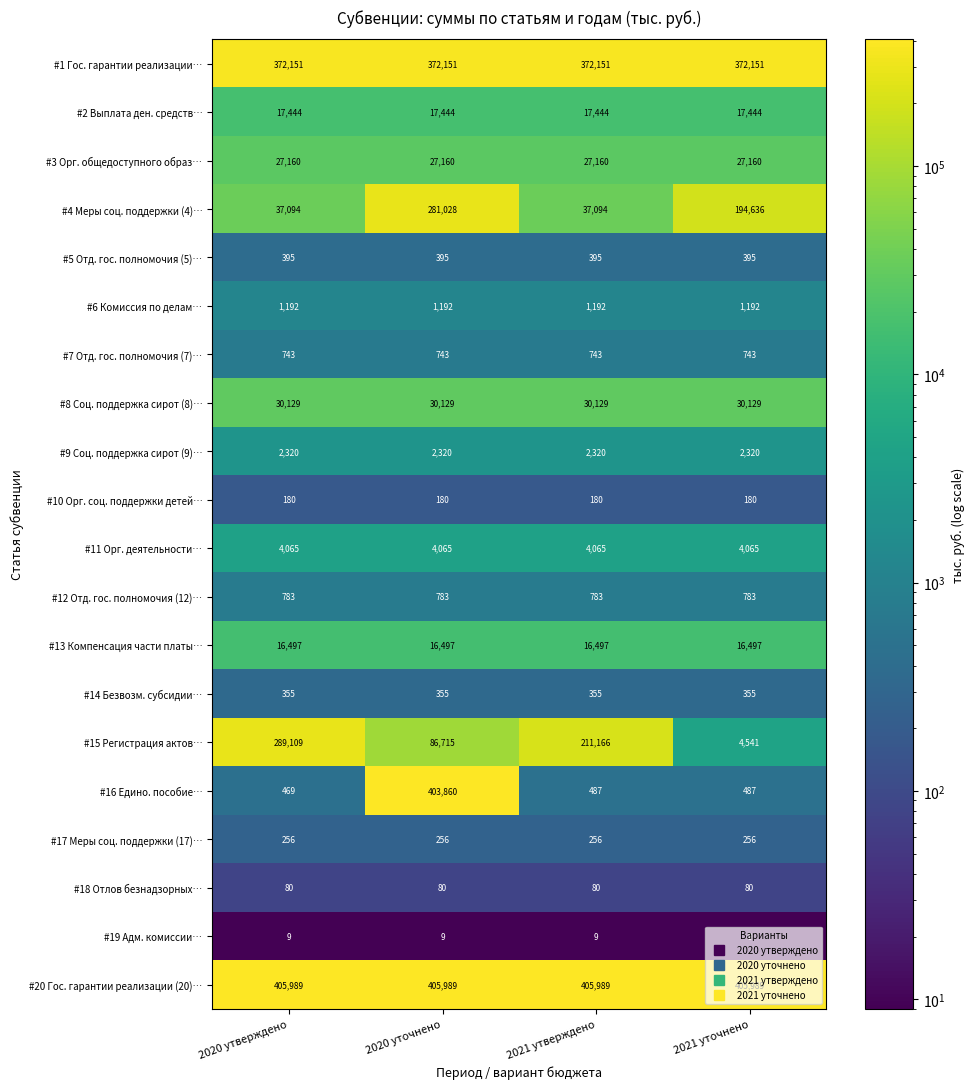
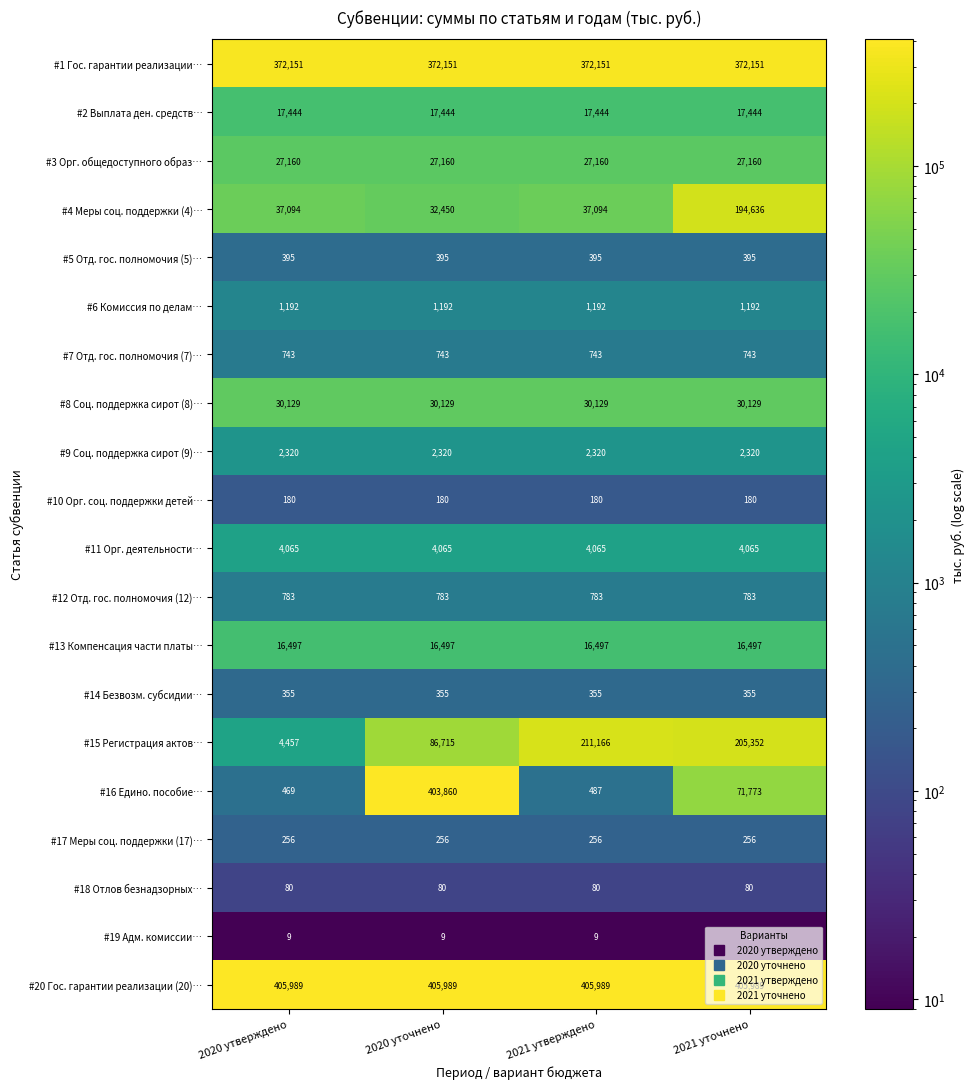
#4 Меры соц. поддержки (4)…, 2020 уточнено: 281,028 -> 32,450
#15 Регистрация актов…, 2020 утверждено: 289,109 -> 4,457
#15 Регистрация актов…, 2021 уточнено: 4,541 -> 205,352
#16 Едино. пособие…, 2021 уточнено: 487 -> 71,773
